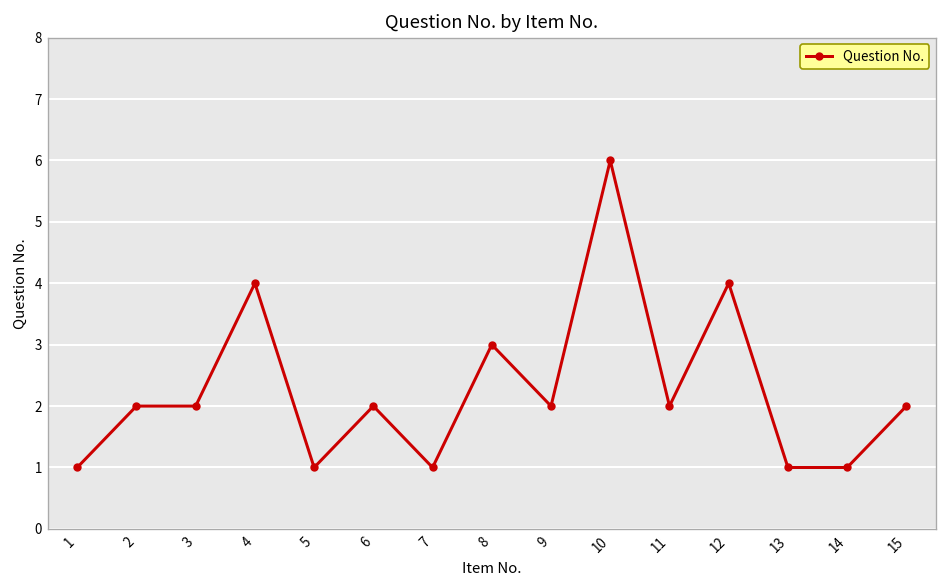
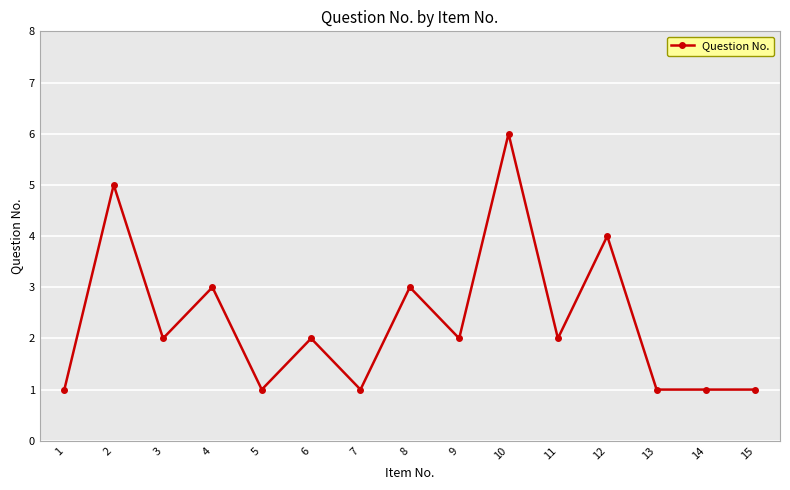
2: 2 -> 5
4: 4 -> 3
15: 2 -> 1
